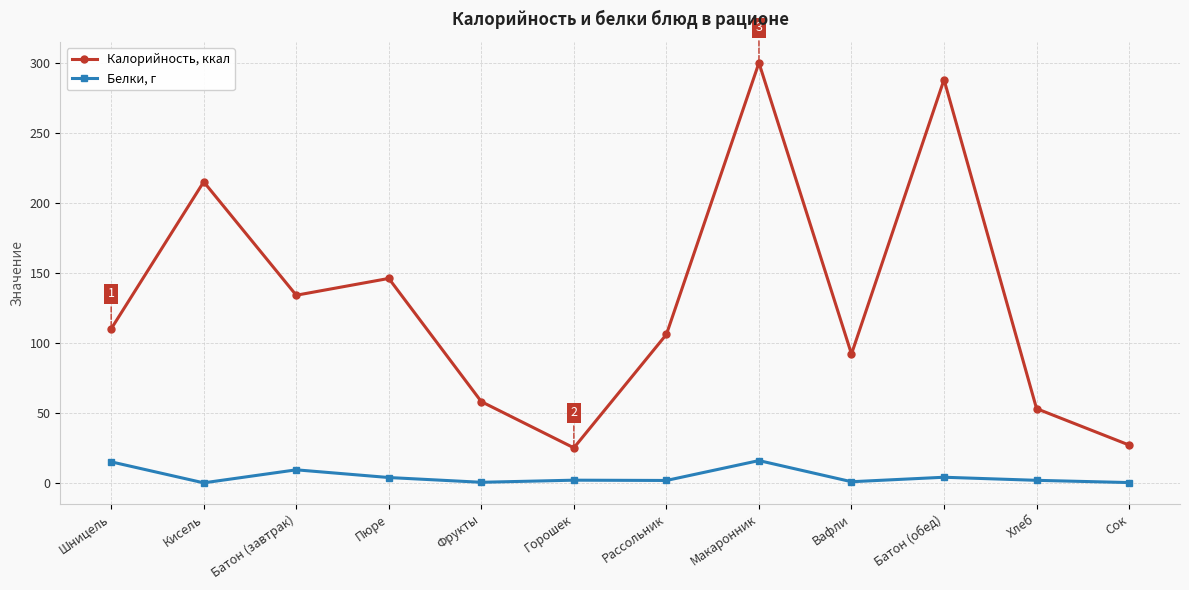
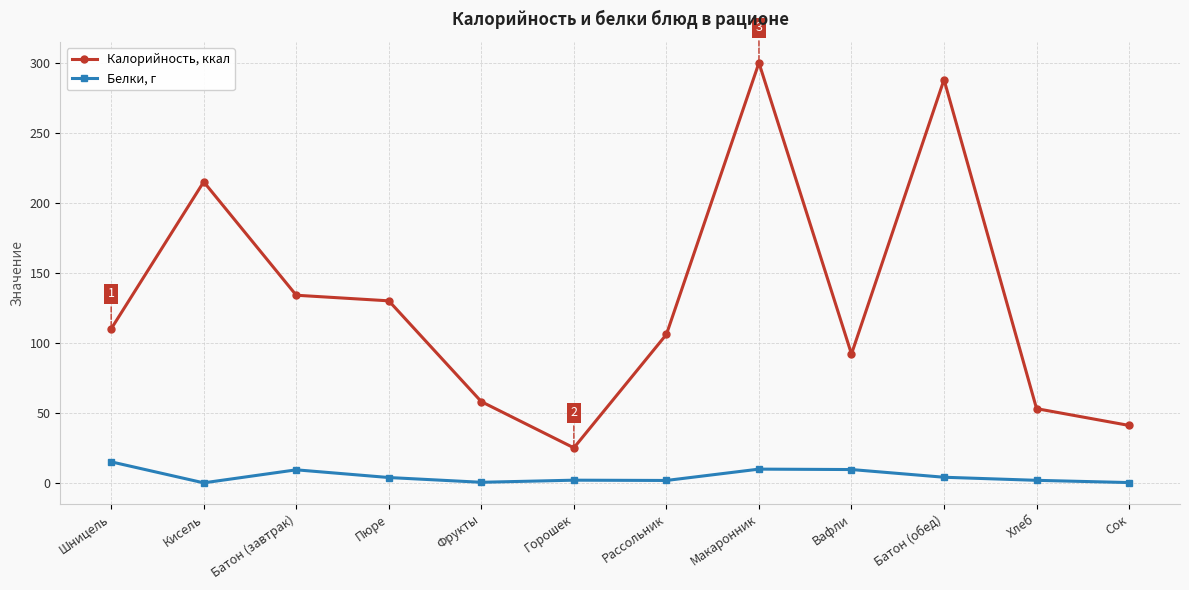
Калорийность, ккал, Пюре: 146 -> 130
Белки, г, Макаронник: 16 -> 10
Белки, г, Вафли: 1 -> 10
Калорийность, ккал, Сок: 27 -> 41
